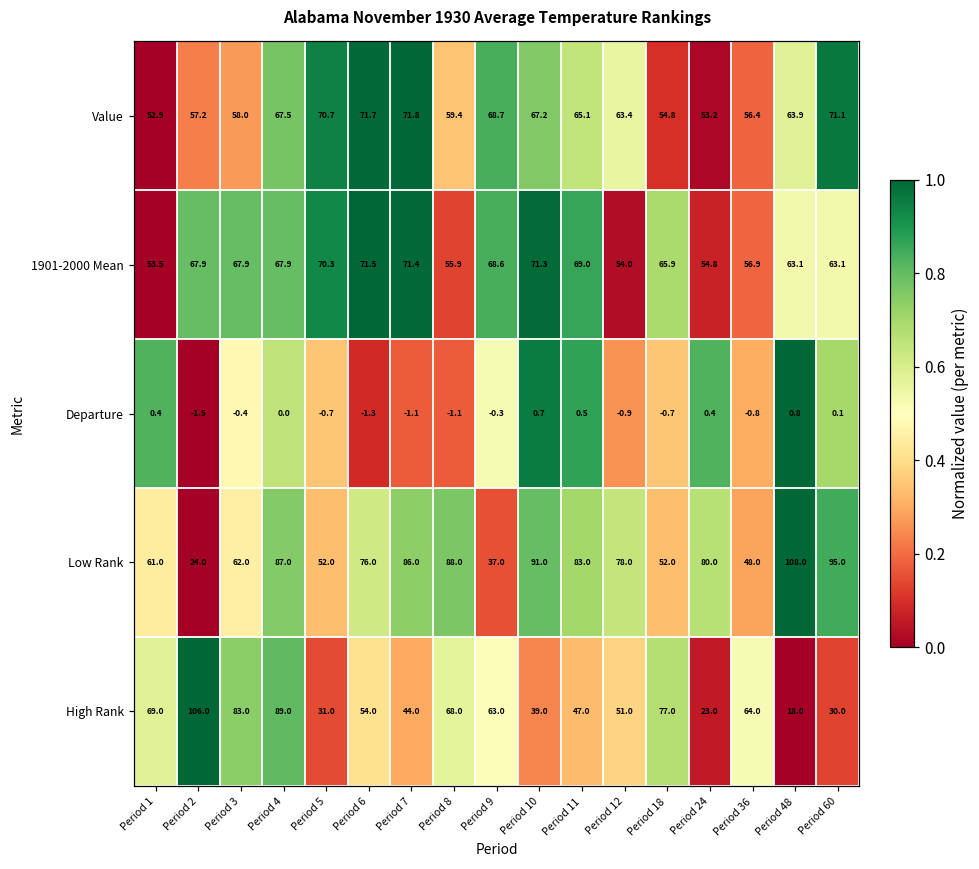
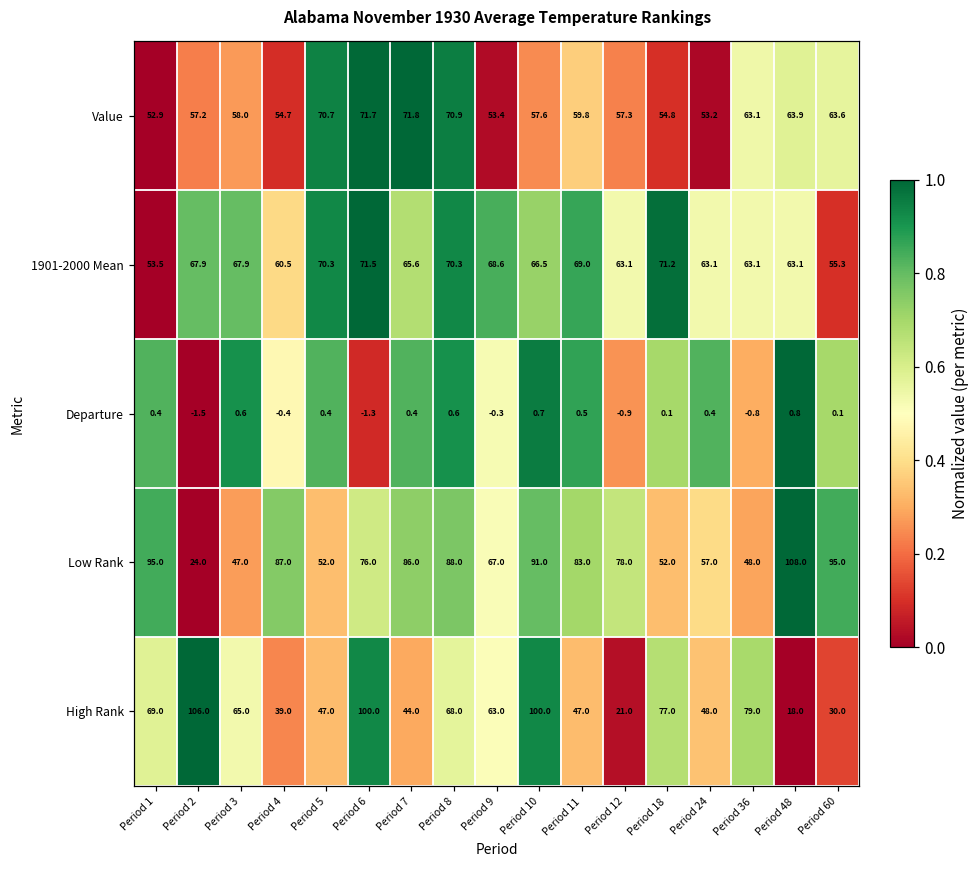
Value, Period 4: 67.5 -> 54.7
Value, Period 8: 59.4 -> 70.9
Value, Period 9: 68.7 -> 53.4
Value, Period 10: 67.2 -> 57.6
Value, Period 11: 65.1 -> 59.8
Value, Period 12: 63.4 -> 57.3
Value, Period 36: 56.4 -> 63.1
Value, Period 60: 71.1 -> 63.6
1901-2000 Mean, Period 4: 67.9 -> 60.5
1901-2000 Mean, Period 7: 71.4 -> 65.6
1901-2000 Mean, Period 8: 55.9 -> 70.3
1901-2000 Mean, Period 10: 71.3 -> 66.5
1901-2000 Mean, Period 12: 54.0 -> 63.1
1901-2000 Mean, Period 18: 65.9 -> 71.2
1901-2000 Mean, Period 24: 54.8 -> 63.1
1901-2000 Mean, Period 36: 56.9 -> 63.1
1901-2000 Mean, Period 60: 63.1 -> 55.3
Departure, Period 3: -0.4 -> 0.6
Departure, Period 4: 0.0 -> -0.4
Departure, Period 5: -0.7 -> 0.4
Departure, Period 7: -1.1 -> 0.4
Departure, Period 8: -1.1 -> 0.6
Departure, Period 18: -0.7 -> 0.1
Low Rank, Period 1: 61.0 -> 95.0
Low Rank, Period 3: 62.0 -> 47.0
Low Rank, Period 9: 37.0 -> 67.0
Low Rank, Period 24: 80.0 -> 57.0
High Rank, Period 3: 83.0 -> 65.0
High Rank, Period 4: 89.0 -> 39.0
High Rank, Period 5: 31.0 -> 47.0
High Rank, Period 6: 54.0 -> 100.0
High Rank, Period 10: 39.0 -> 100.0
High Rank, Period 12: 51.0 -> 21.0
High Rank, Period 24: 23.0 -> 48.0
High Rank, Period 36: 64.0 -> 79.0
